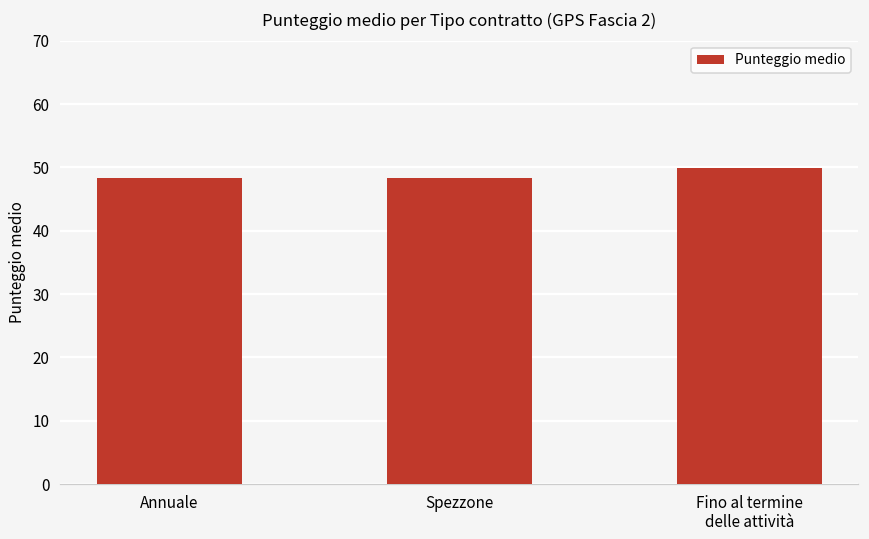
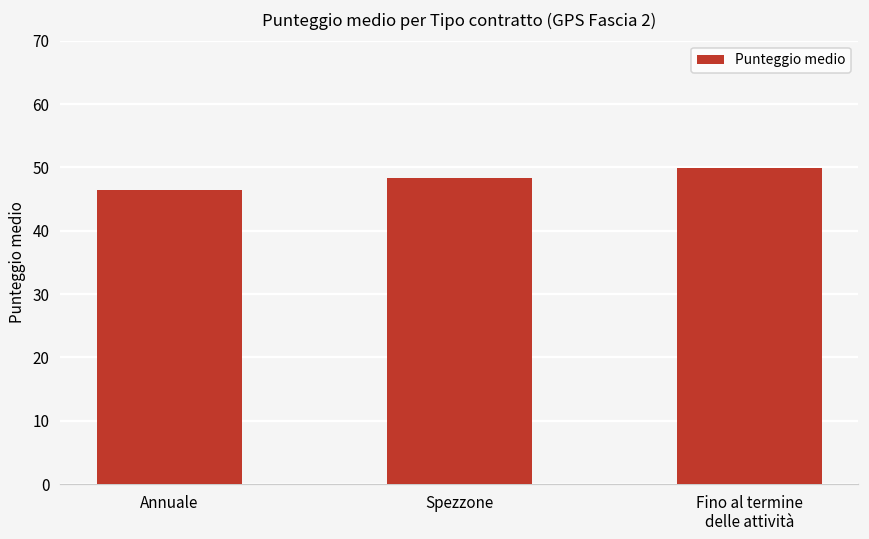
Annuale: 48 -> 47
